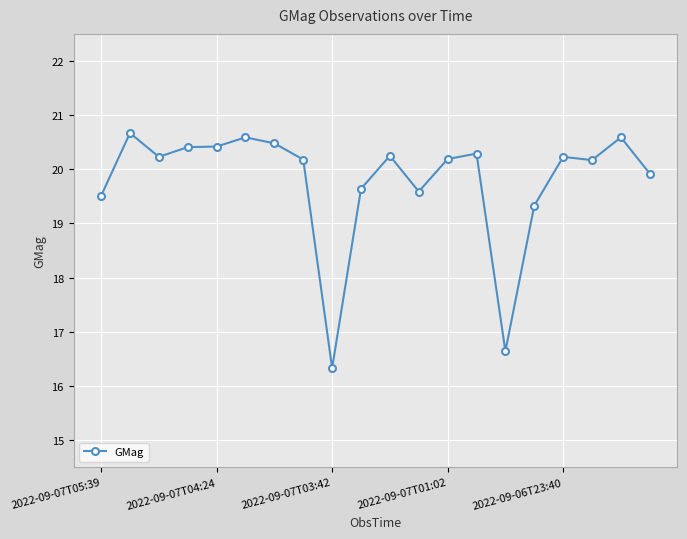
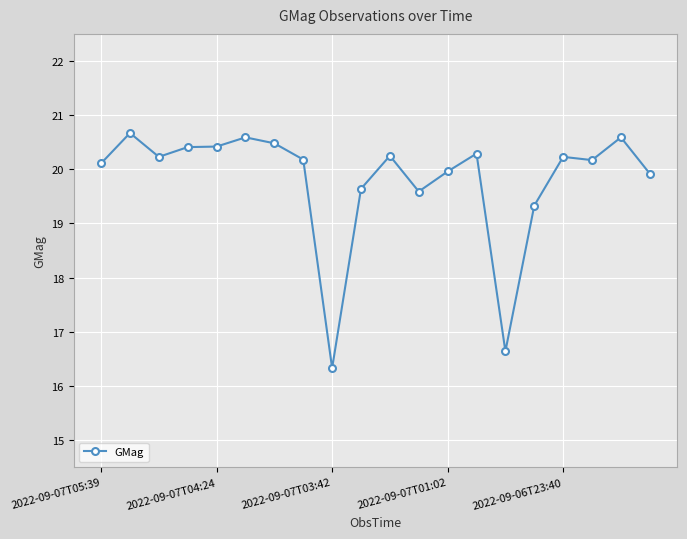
2022-09-07T05:39: 19.5 -> 20.1
2022-09-07T01:02: 20.2 -> 20.0
